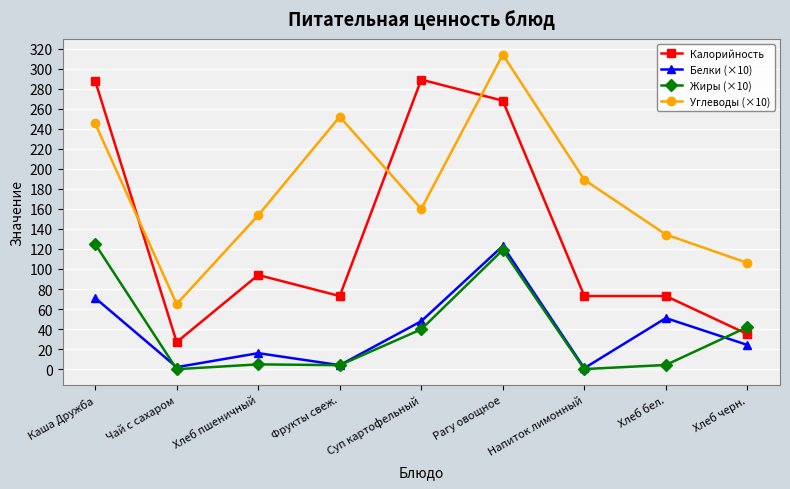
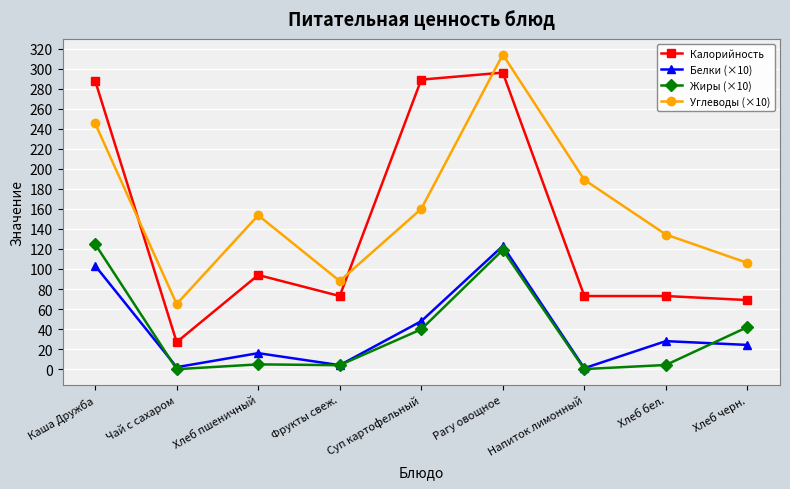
Белки (×10), Каша Дружба: 71 -> 103
Углеводы (×10), Фрукты свеж.: 252 -> 88
Калорийность, Рагу овощное: 268 -> 296
Белки (×10), Хлеб бел.: 51 -> 28
Калорийность, Хлеб черн.: 35 -> 69
